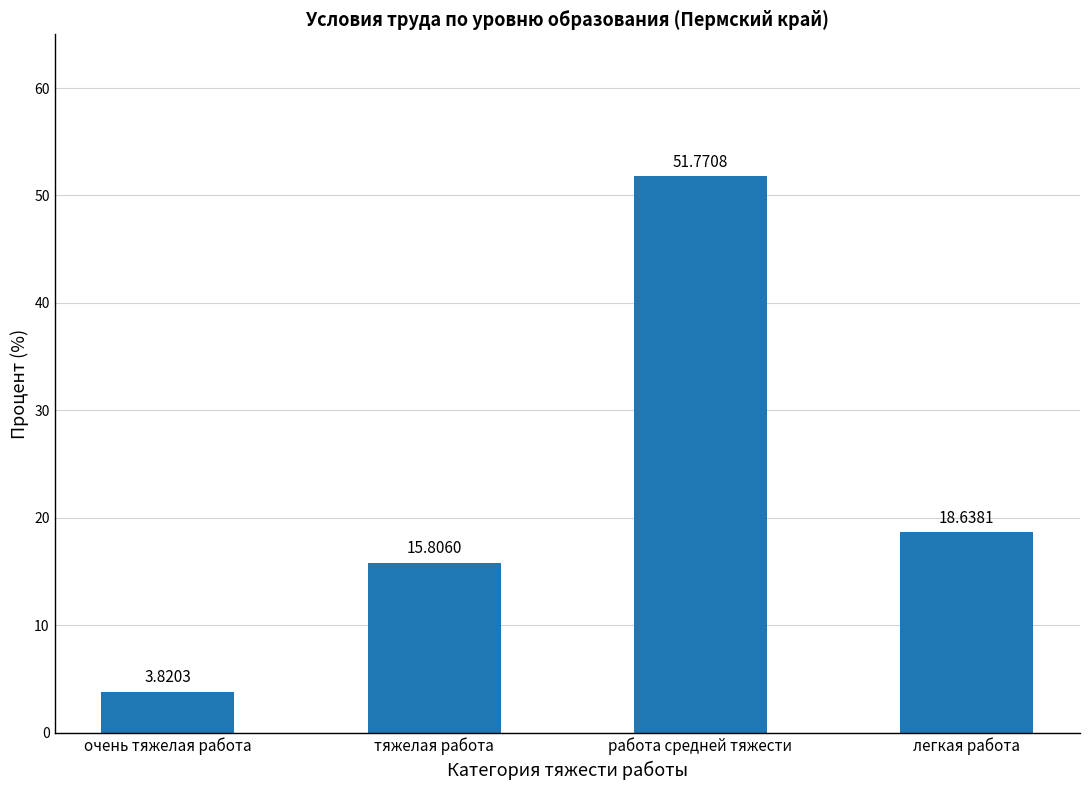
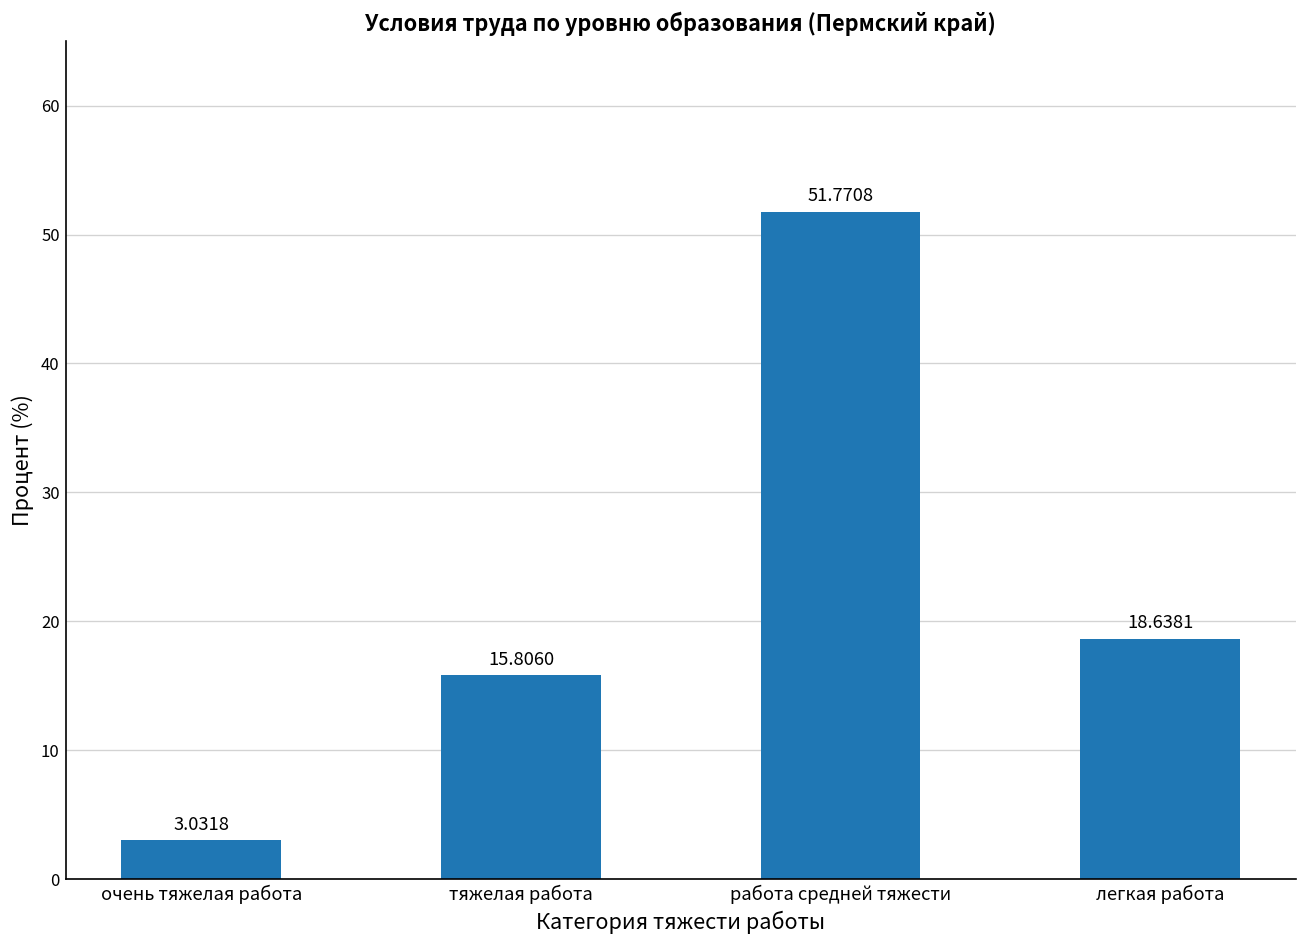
очень тяжелая работа: 3.8203 -> 3.0318
